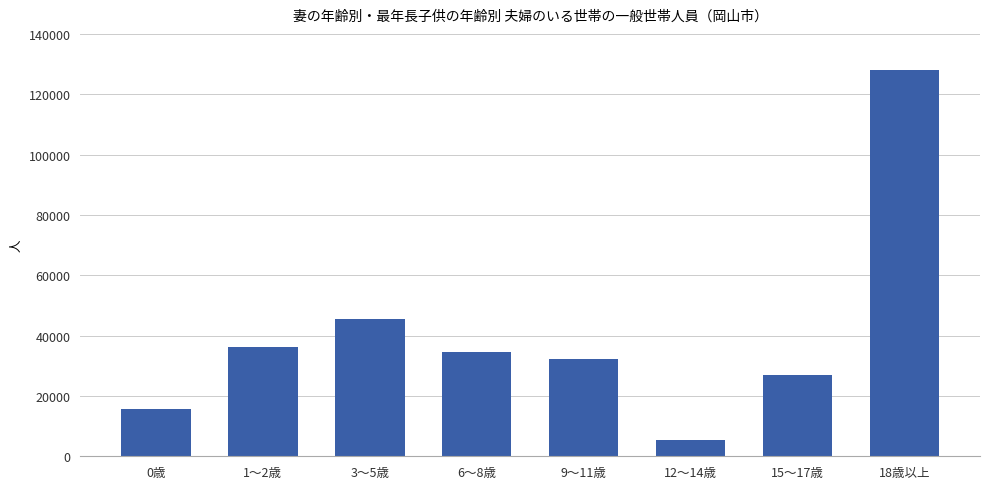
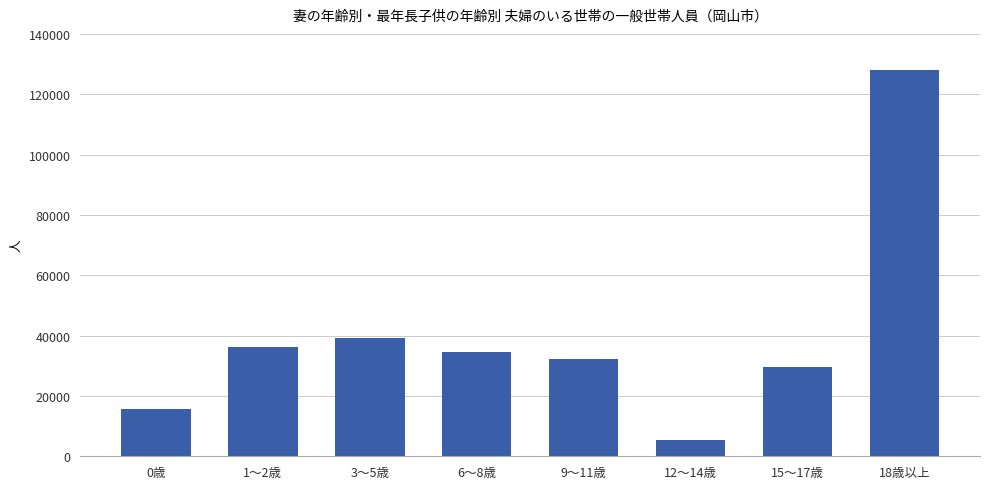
3～5歳: 45000 -> 39000
15～17歳: 27000 -> 30000
